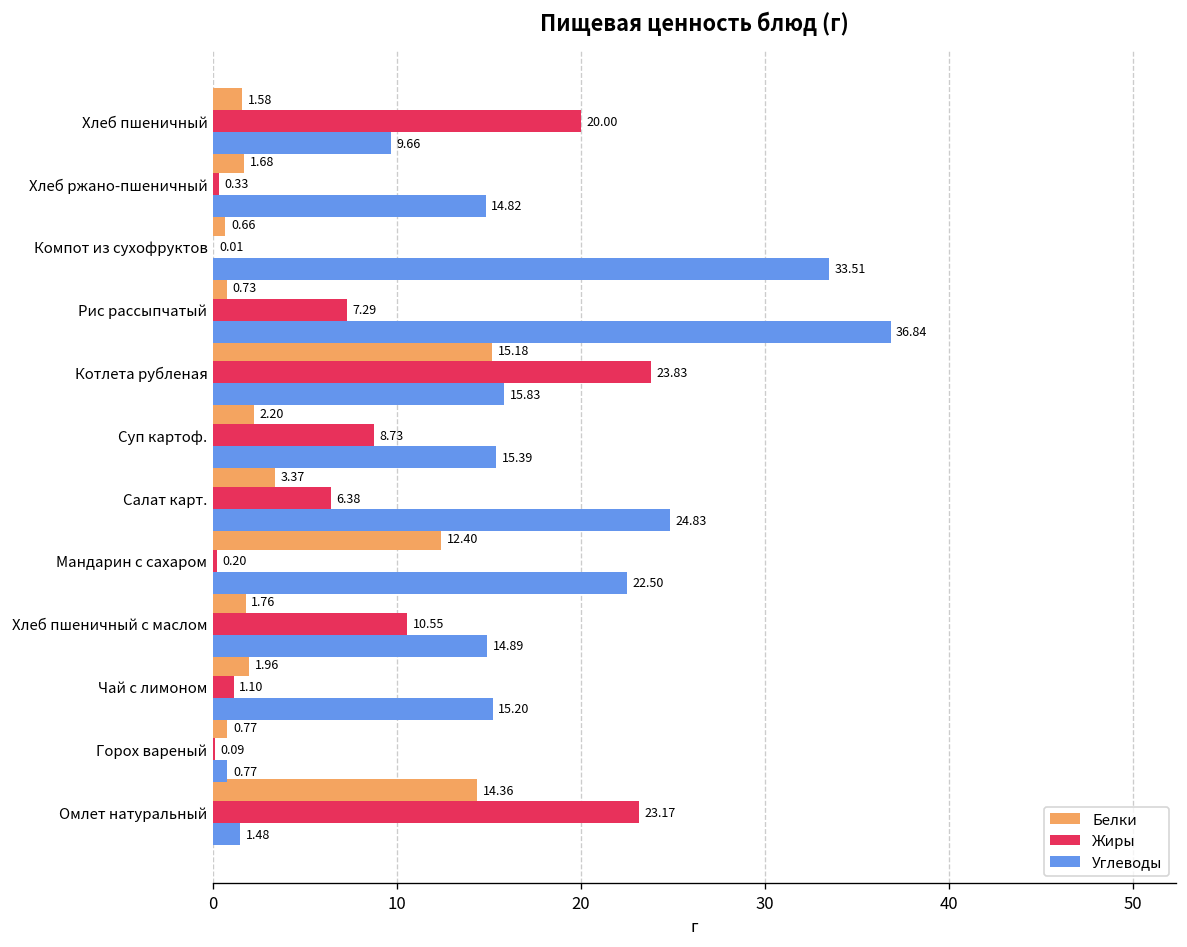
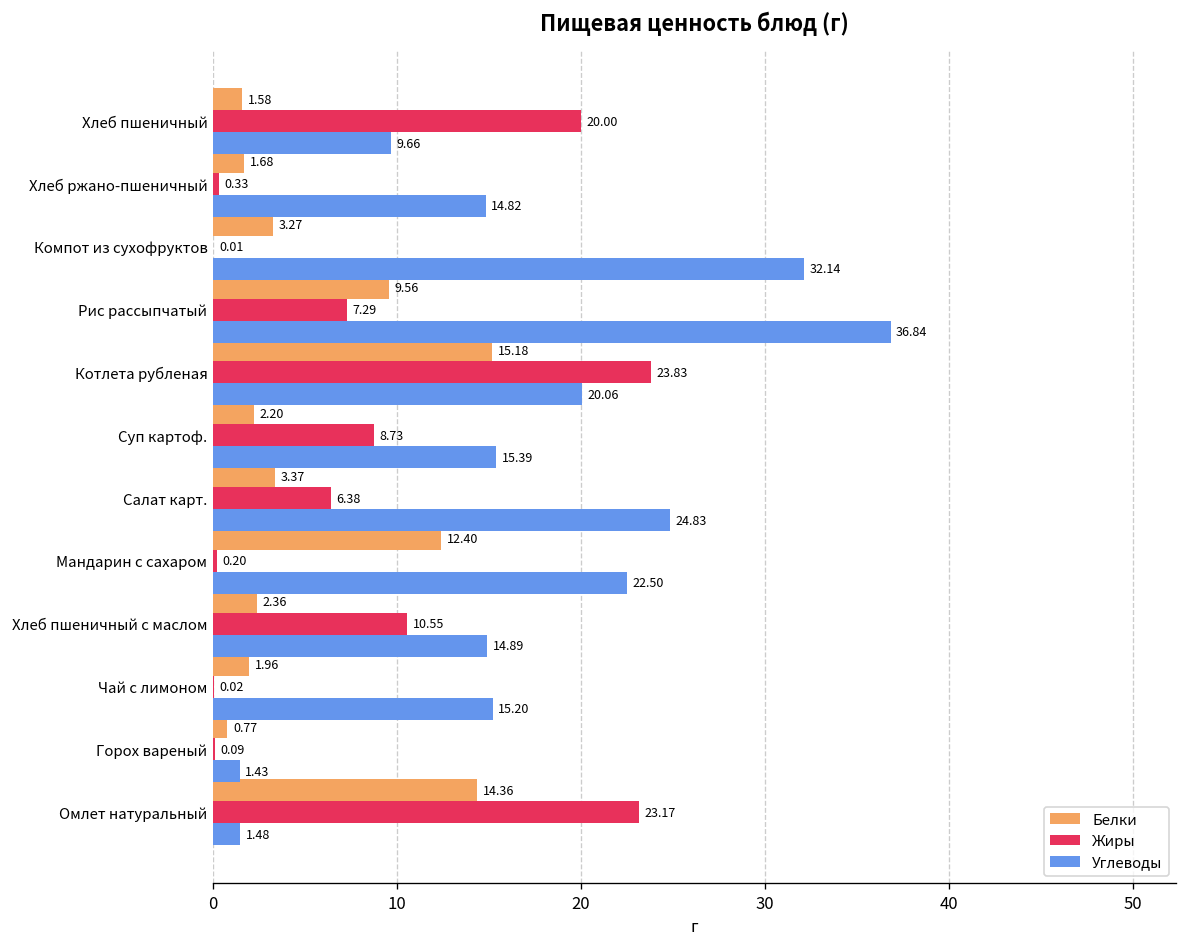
Белки, Компот из сухофруктов: 0.66 -> 3.27
Углеводы, Компот из сухофруктов: 33.51 -> 32.14
Белки, Рис рассыпчатый: 0.73 -> 9.56
Углеводы, Котлета рубленая: 15.83 -> 20.06
Белки, Хлеб пшеничный с маслом: 1.76 -> 2.36
Жиры, Чай с лимоном: 1.10 -> 0.02
Углеводы, Горох вареный: 0.77 -> 1.43
